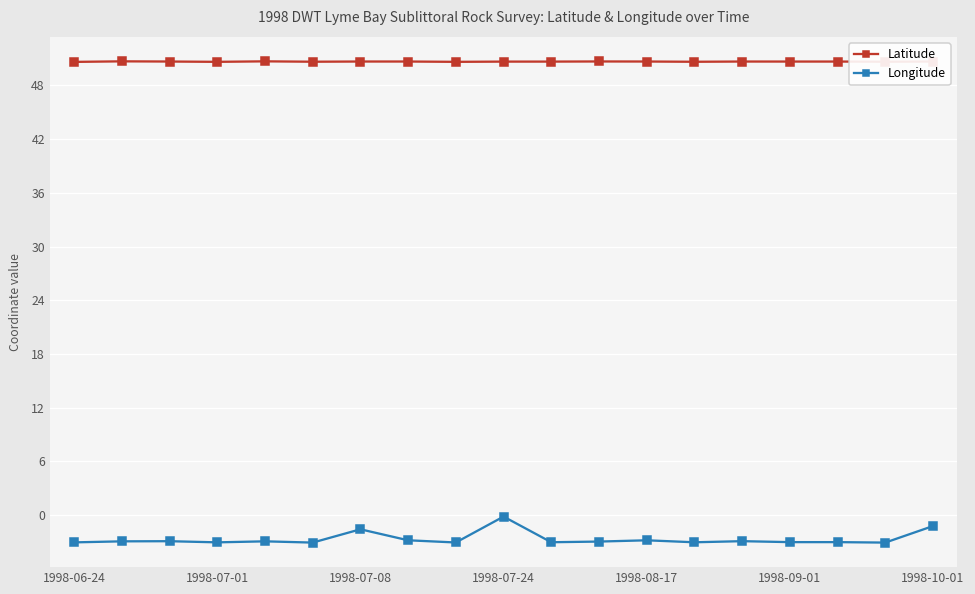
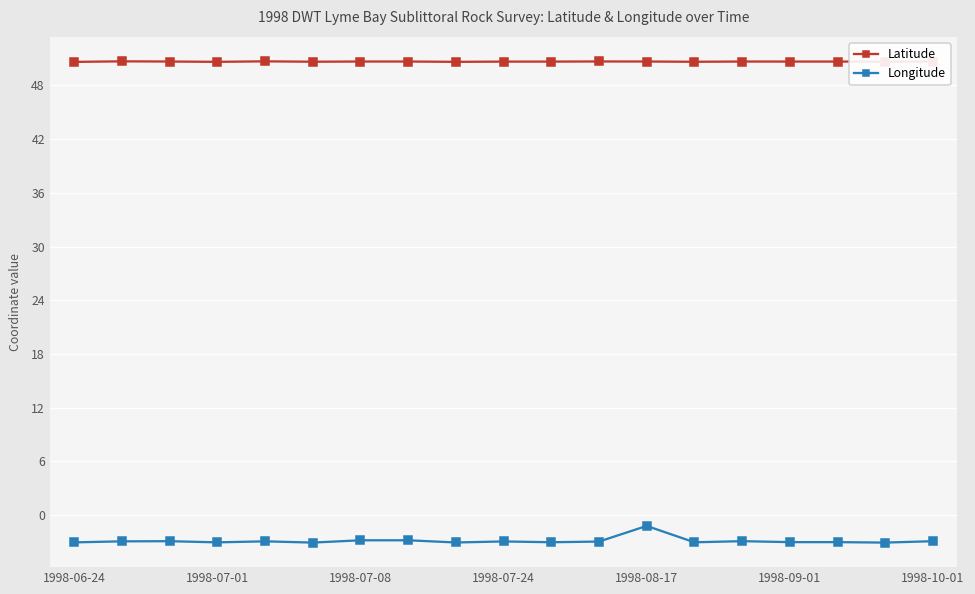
Longitude, 1998-07-08: -2 -> -3
Longitude, 1998-07-24: 0 -> -3
Longitude, 1998-08-17: -3 -> -1
Longitude, 1998-10-01: -1 -> -3
